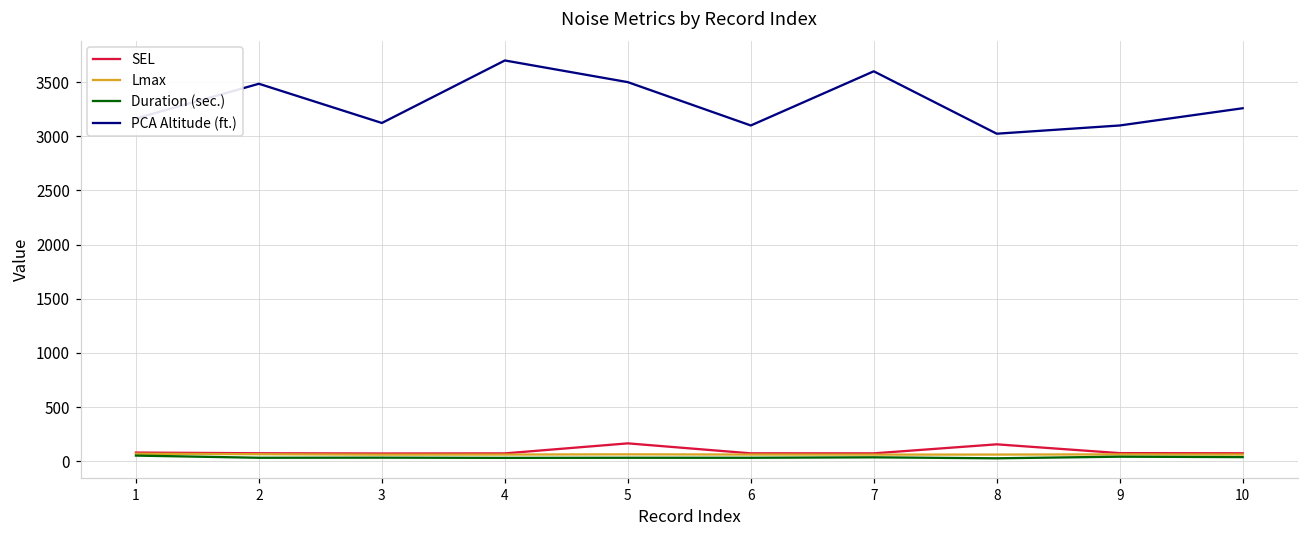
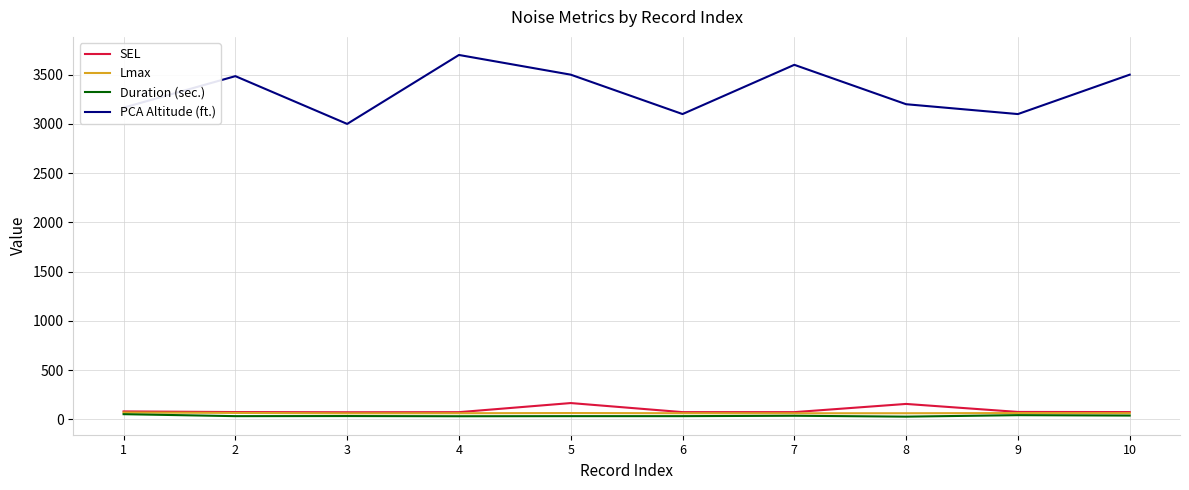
PCA Altitude (ft.), 3: 3100 -> 3000
PCA Altitude (ft.), 8: 3000 -> 3200
PCA Altitude (ft.), 10: 3300 -> 3500
